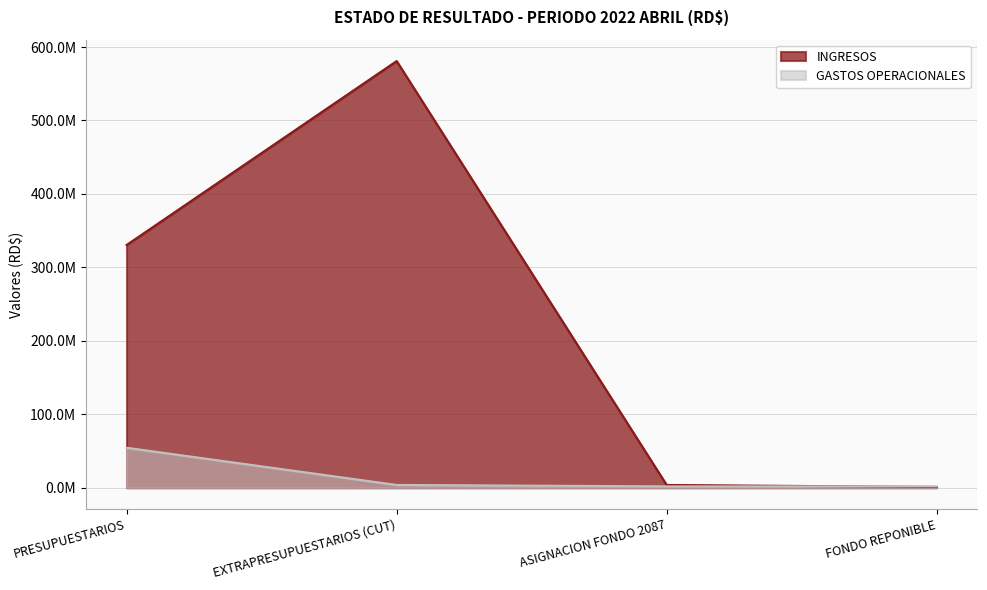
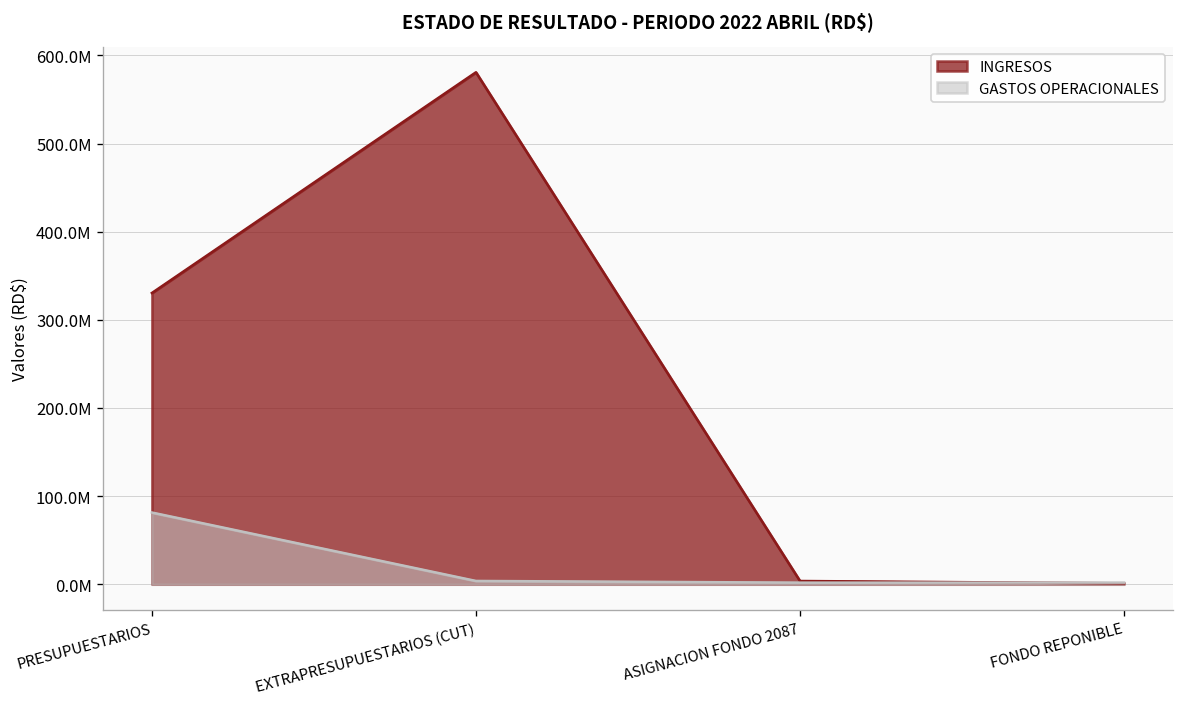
GASTOS OPERACIONALES, PRESUPUESTARIOS: 50000000 -> 80000000
